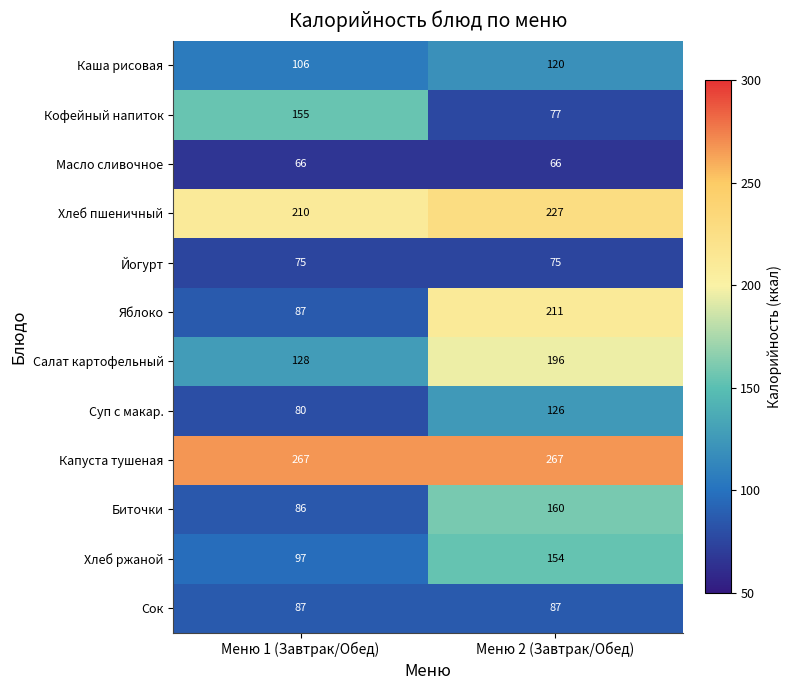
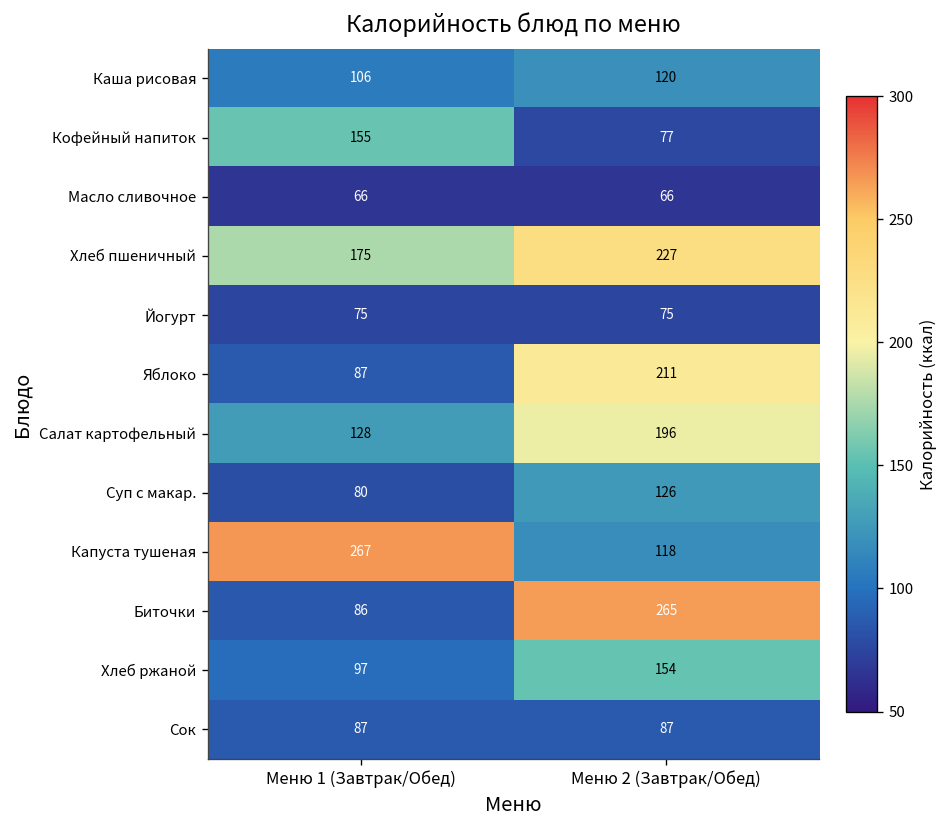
Хлеб пшеничный, Меню 1 (Завтрак/Обед): 210 -> 175
Капуста тушеная, Меню 2 (Завтрак/Обед): 267 -> 118
Биточки, Меню 2 (Завтрак/Обед): 160 -> 265
